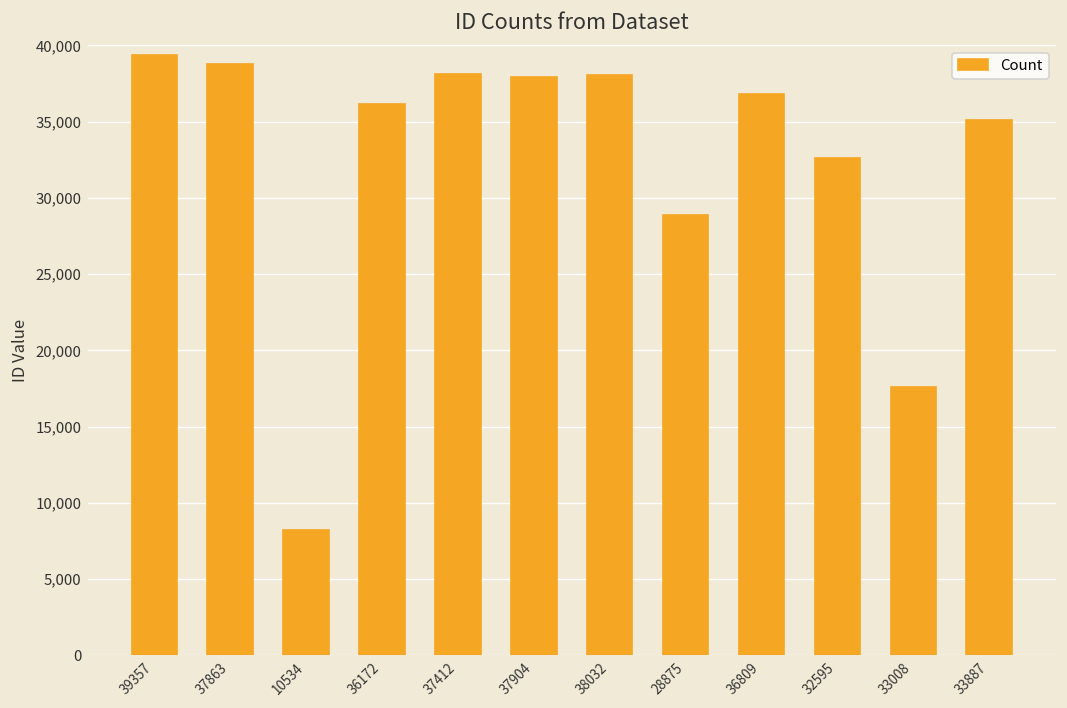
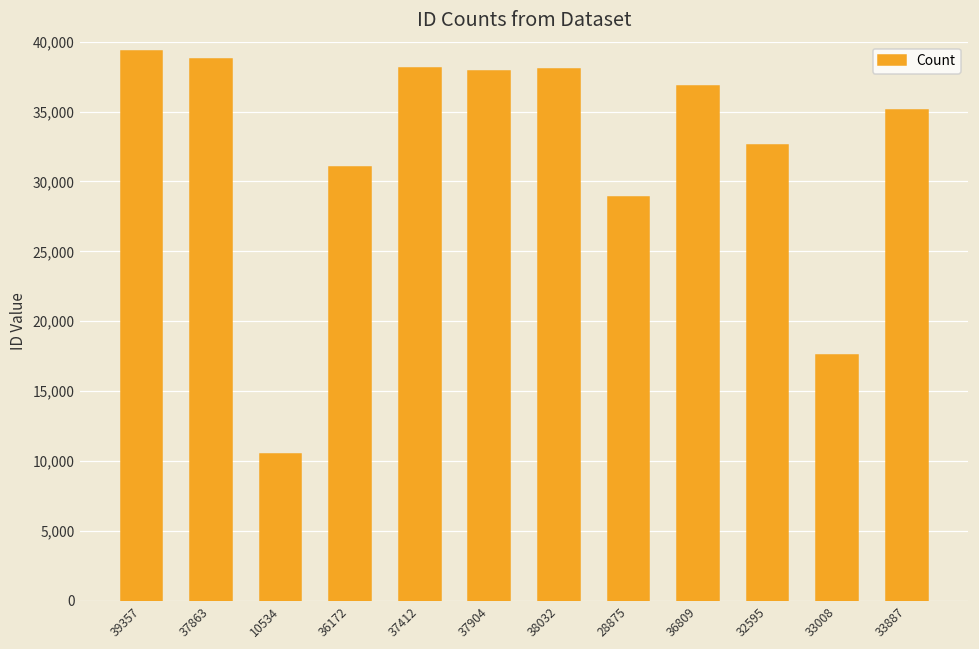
10534: 8,200 -> 10,500
36172: 36,200 -> 31,000
